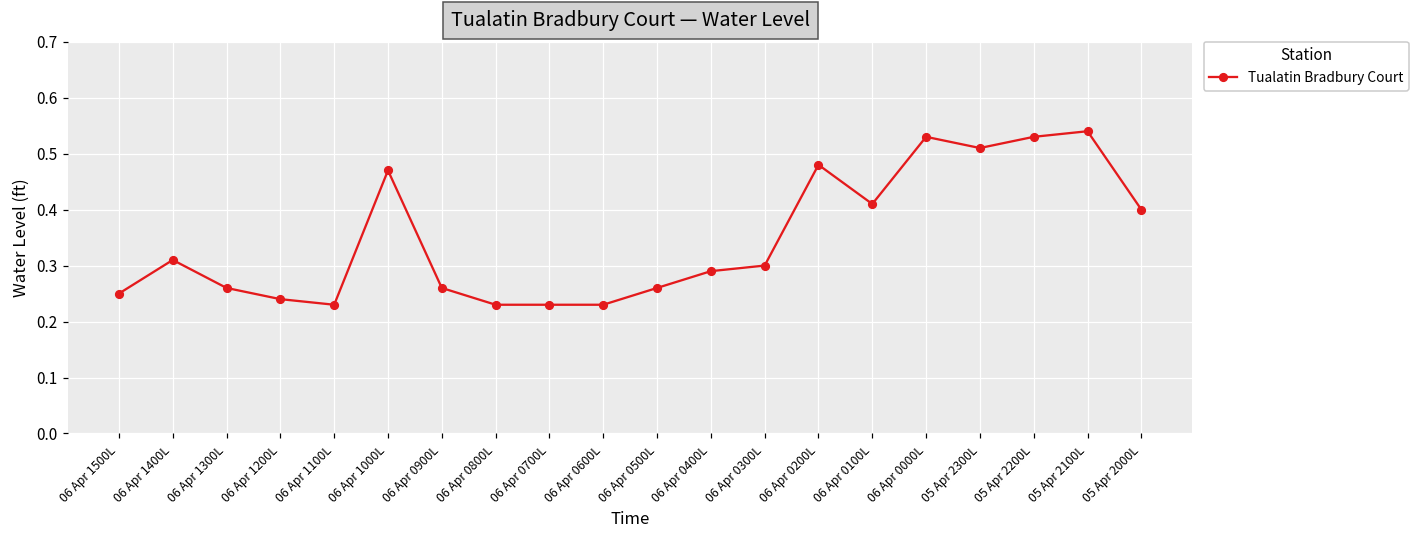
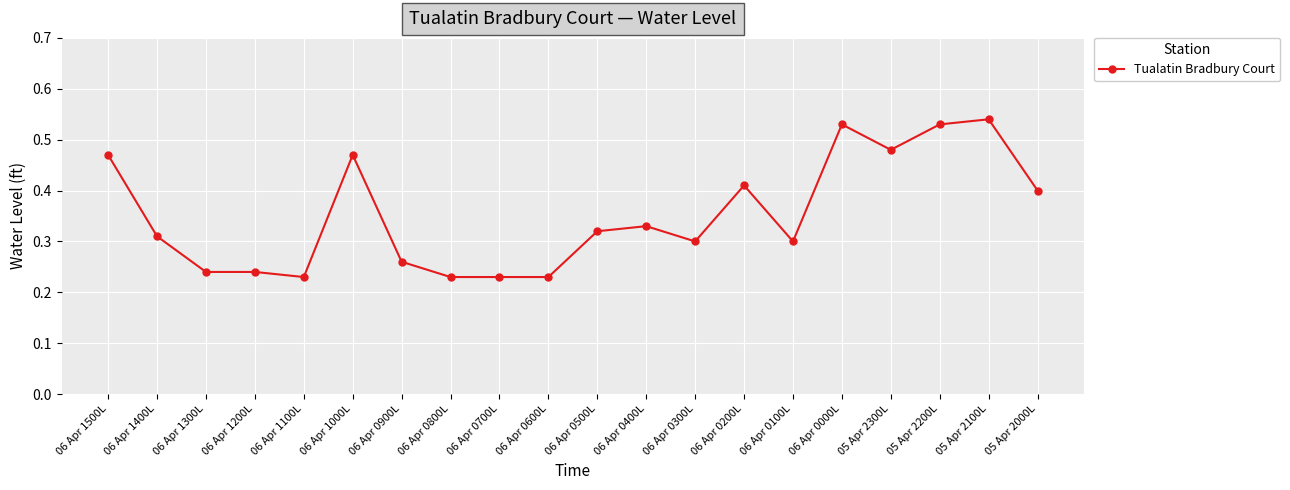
06 Apr 1500L: 0.25 -> 0.47
06 Apr 1300L: 0.26 -> 0.24
06 Apr 0500L: 0.26 -> 0.32
06 Apr 0400L: 0.29 -> 0.33
06 Apr 0200L: 0.48 -> 0.41
06 Apr 0100L: 0.41 -> 0.30
05 Apr 2300L: 0.51 -> 0.48
